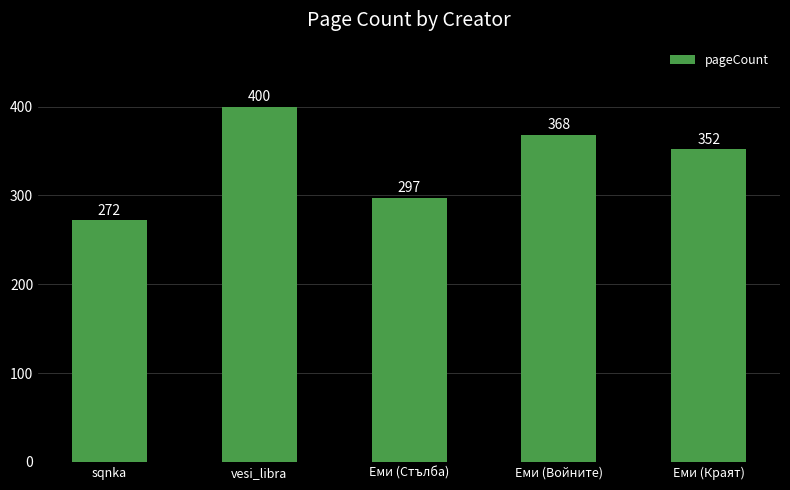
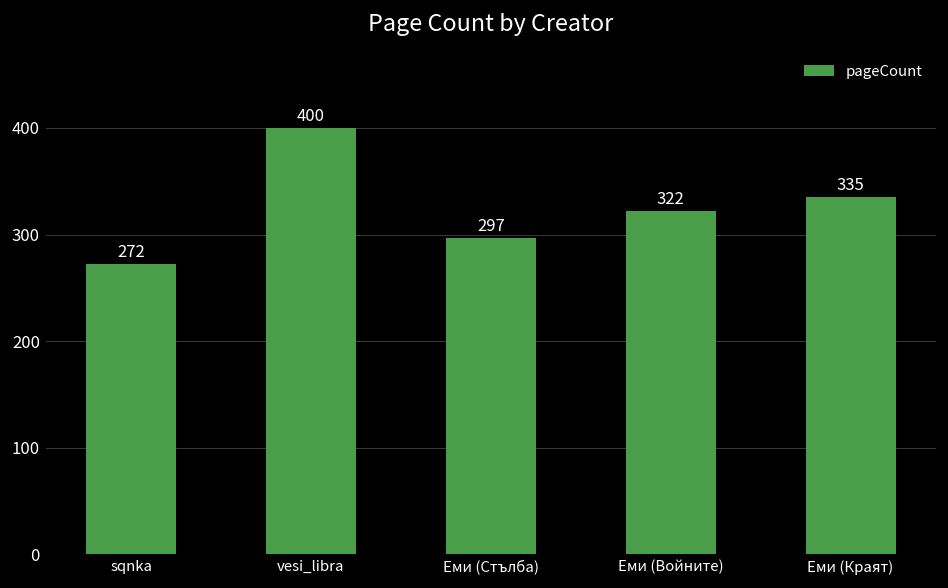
Еми (Войните): 368 -> 322
Еми (Краят): 352 -> 335
